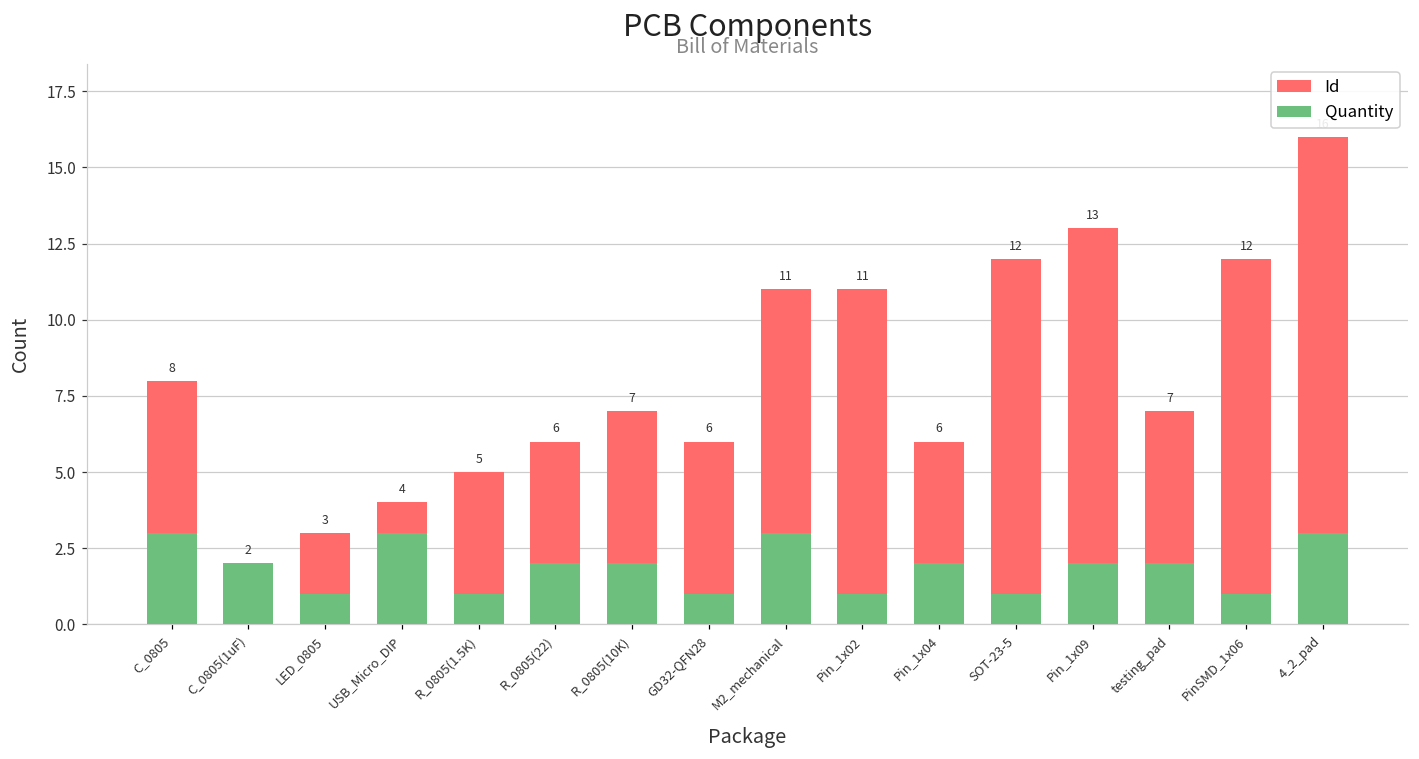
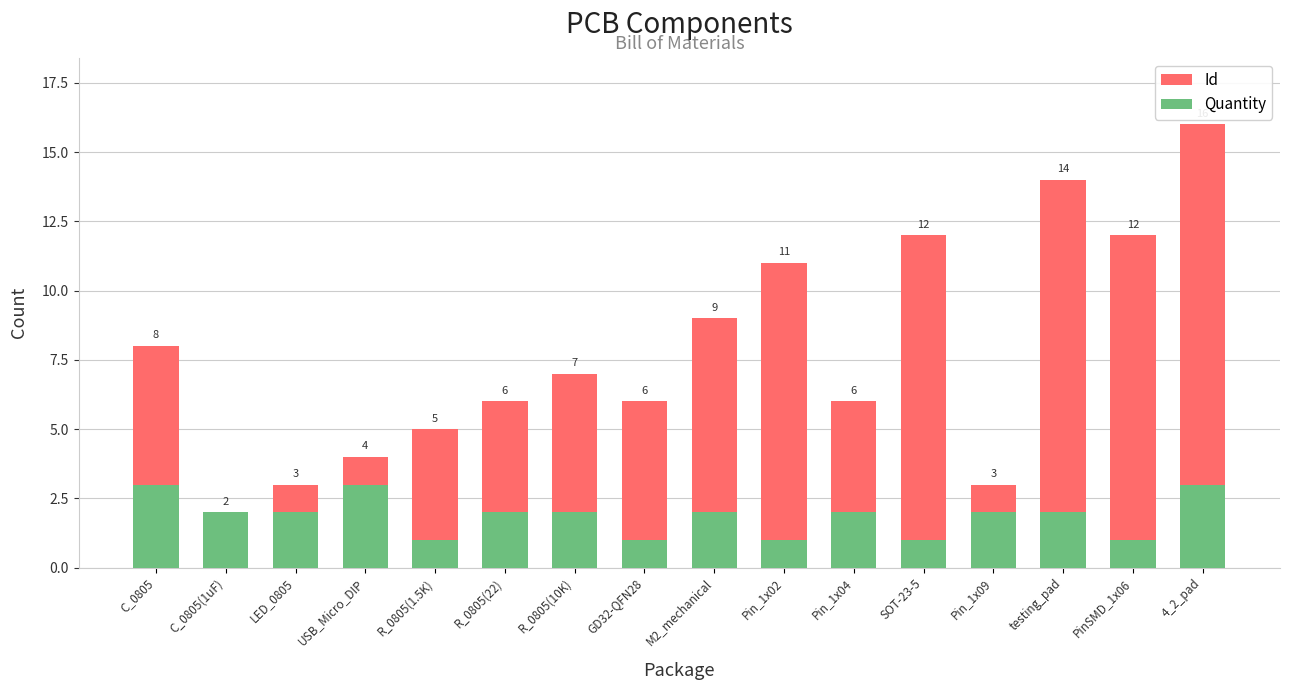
Quantity, LED_0805: 1 -> 2
Id, M2_mechanical: 11 -> 9
Quantity, M2_mechanical: 3 -> 2
Id, Pin_1x09: 13 -> 3
Id, testing_pad: 7 -> 14
